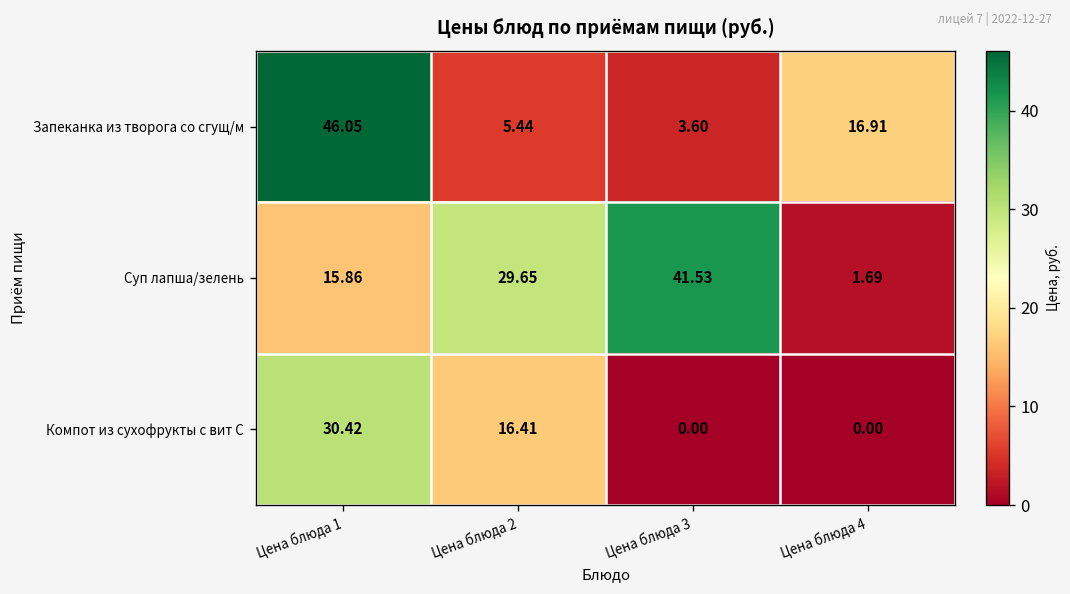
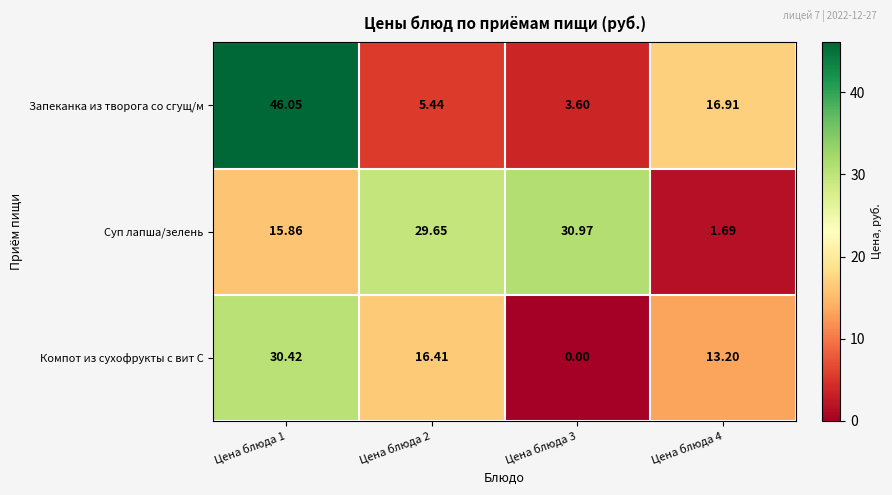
Суп лапша/зелень, Цена блюда 3: 41.53 -> 30.97
Компот из сухофрукты с вит С, Цена блюда 4: 0.00 -> 13.20
